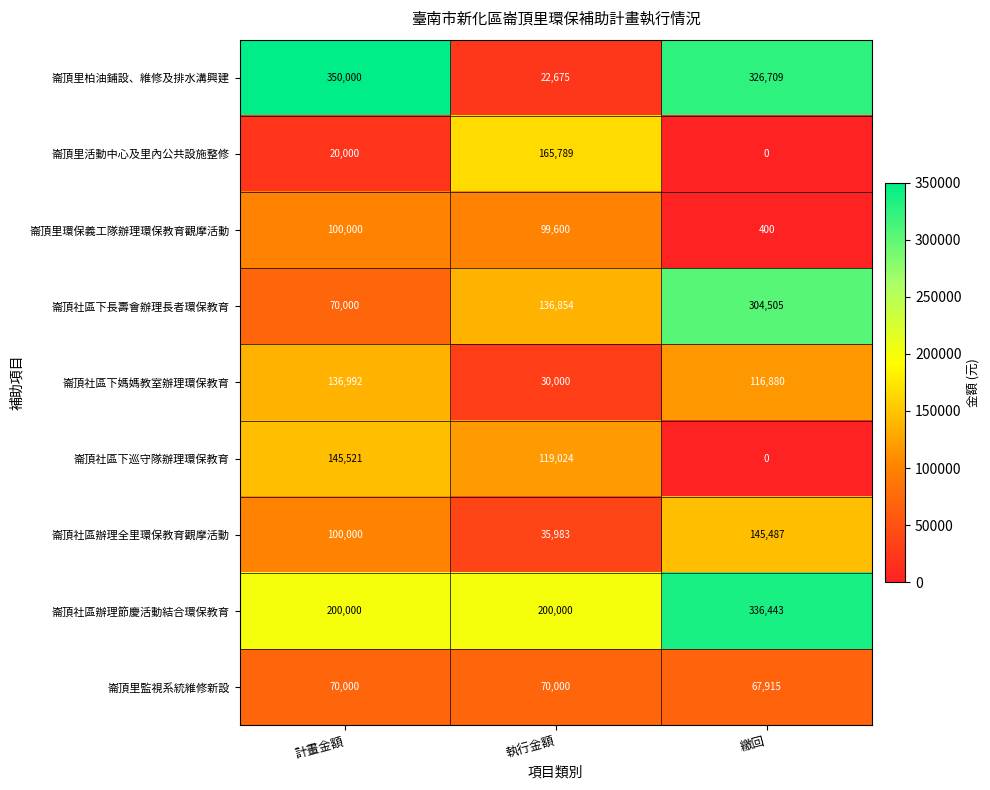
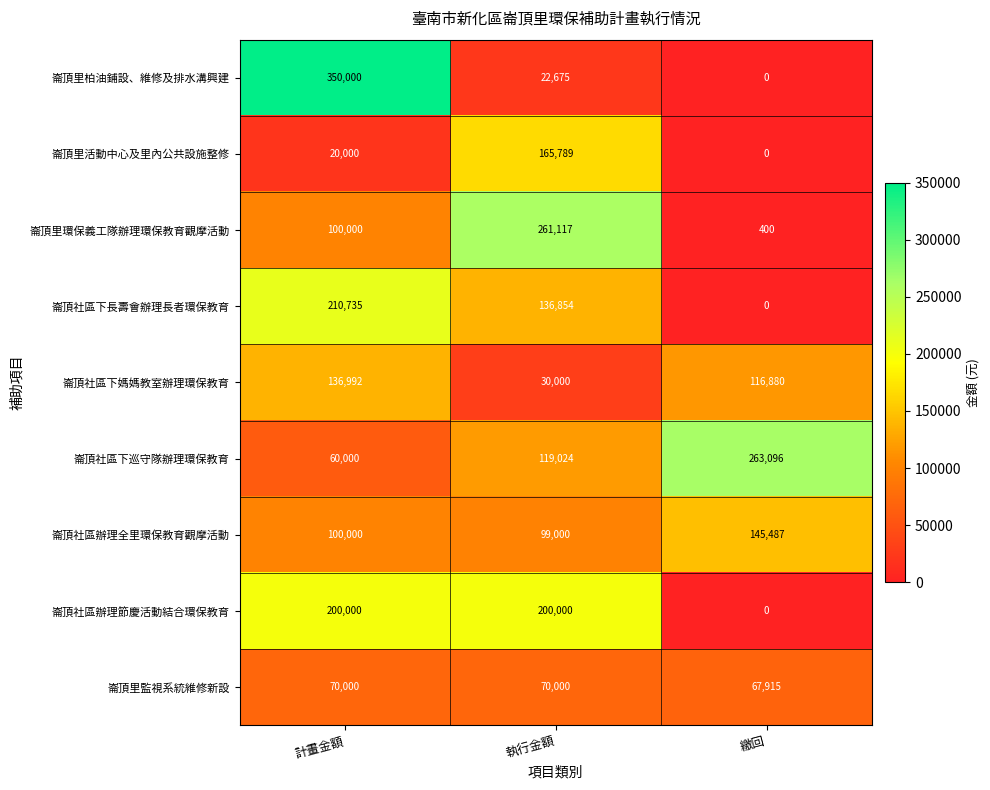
崙頂里柏油鋪設、維修及排水溝興建, 繳回: 326,709 -> 0
崙頂里環保義工隊辦理環保教育觀摩活動, 執行金額: 99,600 -> 261,117
崙頂社區下長壽會辦理長者環保教育, 計畫金額: 70,000 -> 210,735
崙頂社區下長壽會辦理長者環保教育, 繳回: 304,505 -> 0
崙頂社區下巡守隊辦理環保教育, 計畫金額: 145,521 -> 60,000
崙頂社區下巡守隊辦理環保教育, 繳回: 0 -> 263,096
崙頂社區辦理全里環保教育觀摩活動, 執行金額: 35,983 -> 99,000
崙頂社區辦理節慶活動結合環保教育, 繳回: 336,443 -> 0
